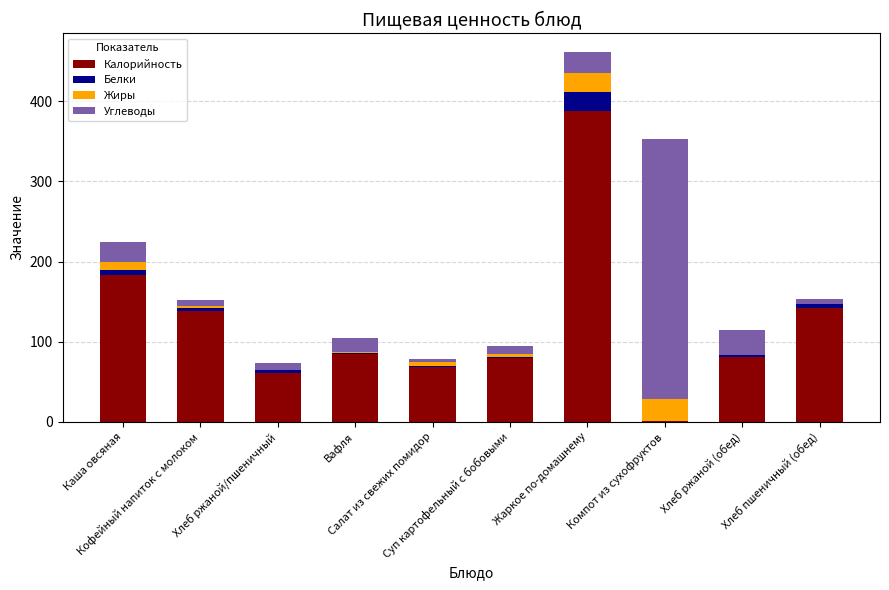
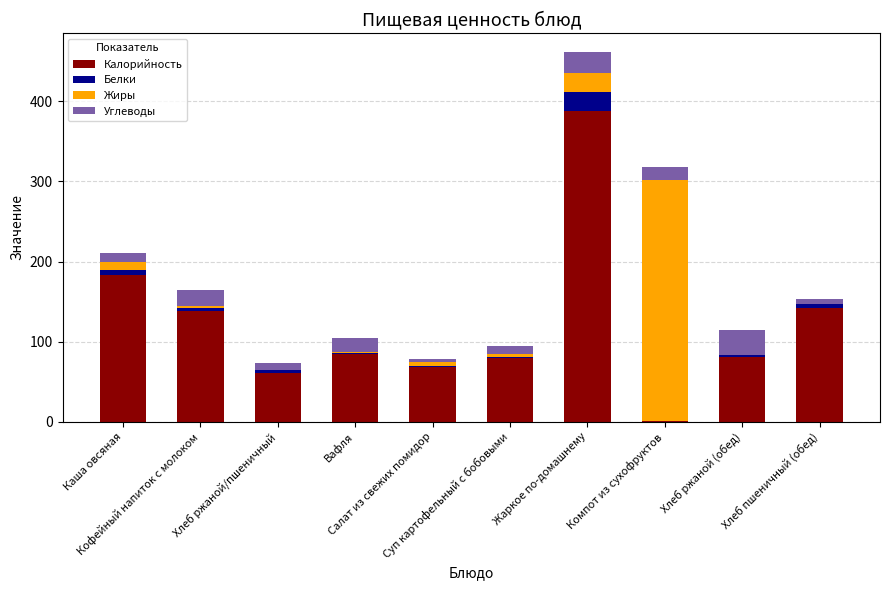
Углеводы, Каша овсяная: 30 -> 10
Углеводы, Кофейный напиток с молоком: 10 -> 20
Жиры, Компот из сухофруктов: 30 -> 300
Углеводы, Компот из сухофруктов: 320 -> 20
